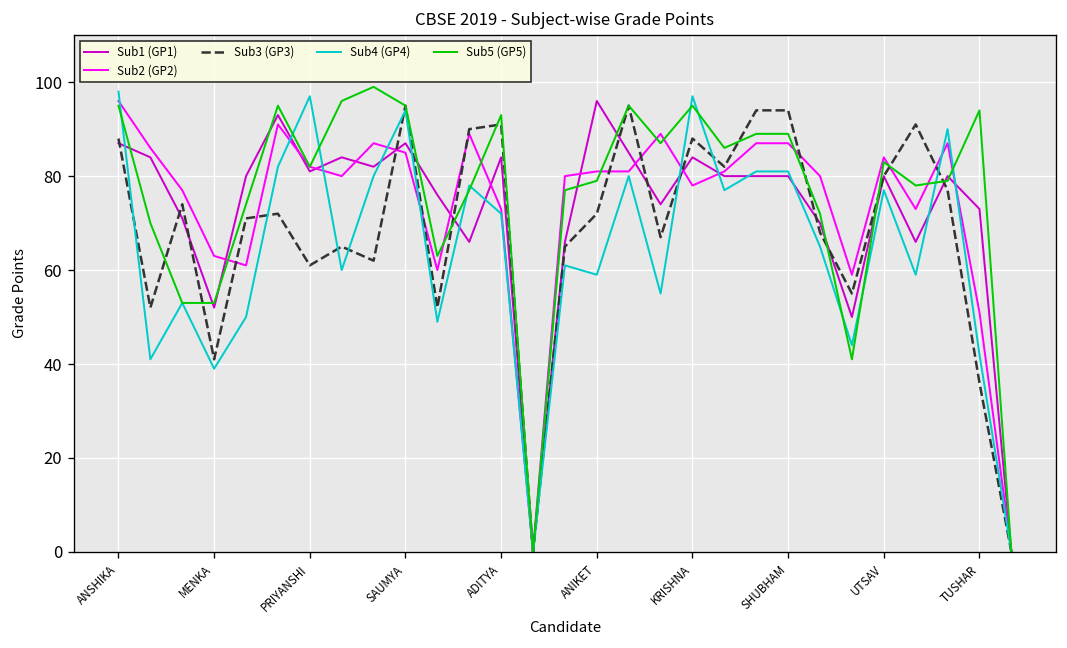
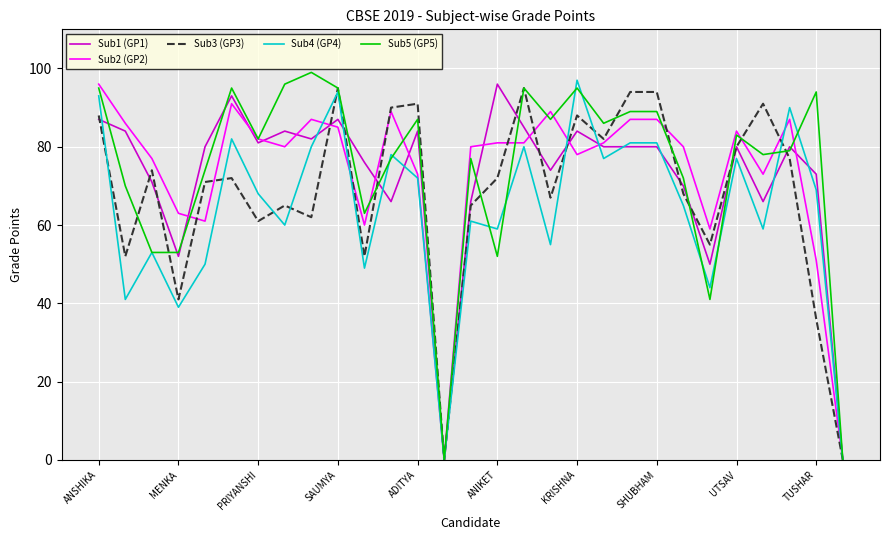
Sub4 (GP4), ANSHIKA: 98 -> 93
Sub4 (GP4), PRIYANSHI: 97 -> 68
Sub5 (GP5), ADITYA: 93 -> 87
Sub5 (GP5), ANIKET: 79 -> 52
Sub4 (GP4), TUSHAR: 42 -> 69
